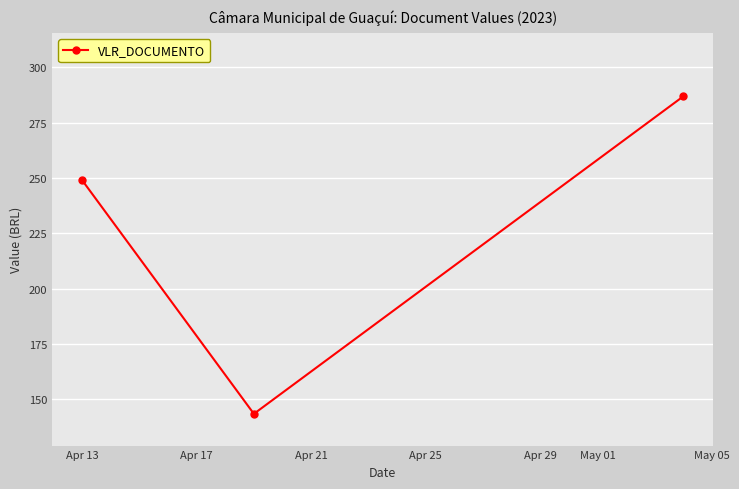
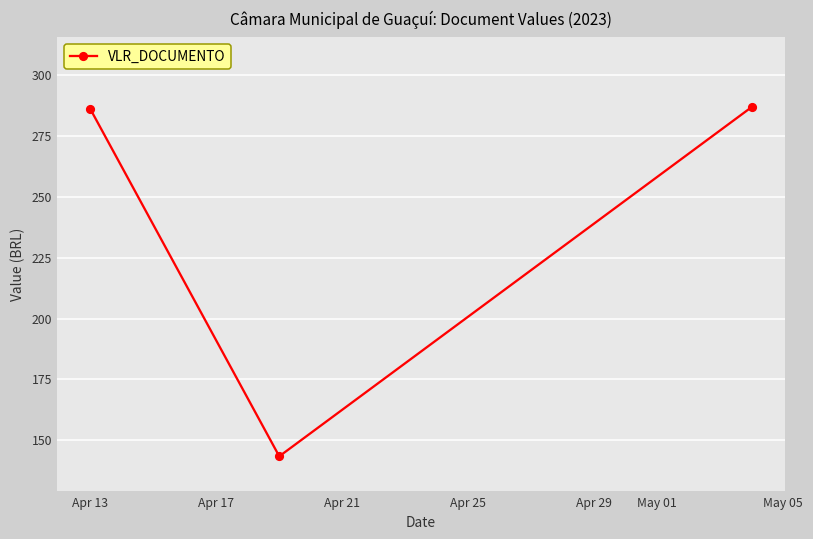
Apr 13: 249 -> 286
